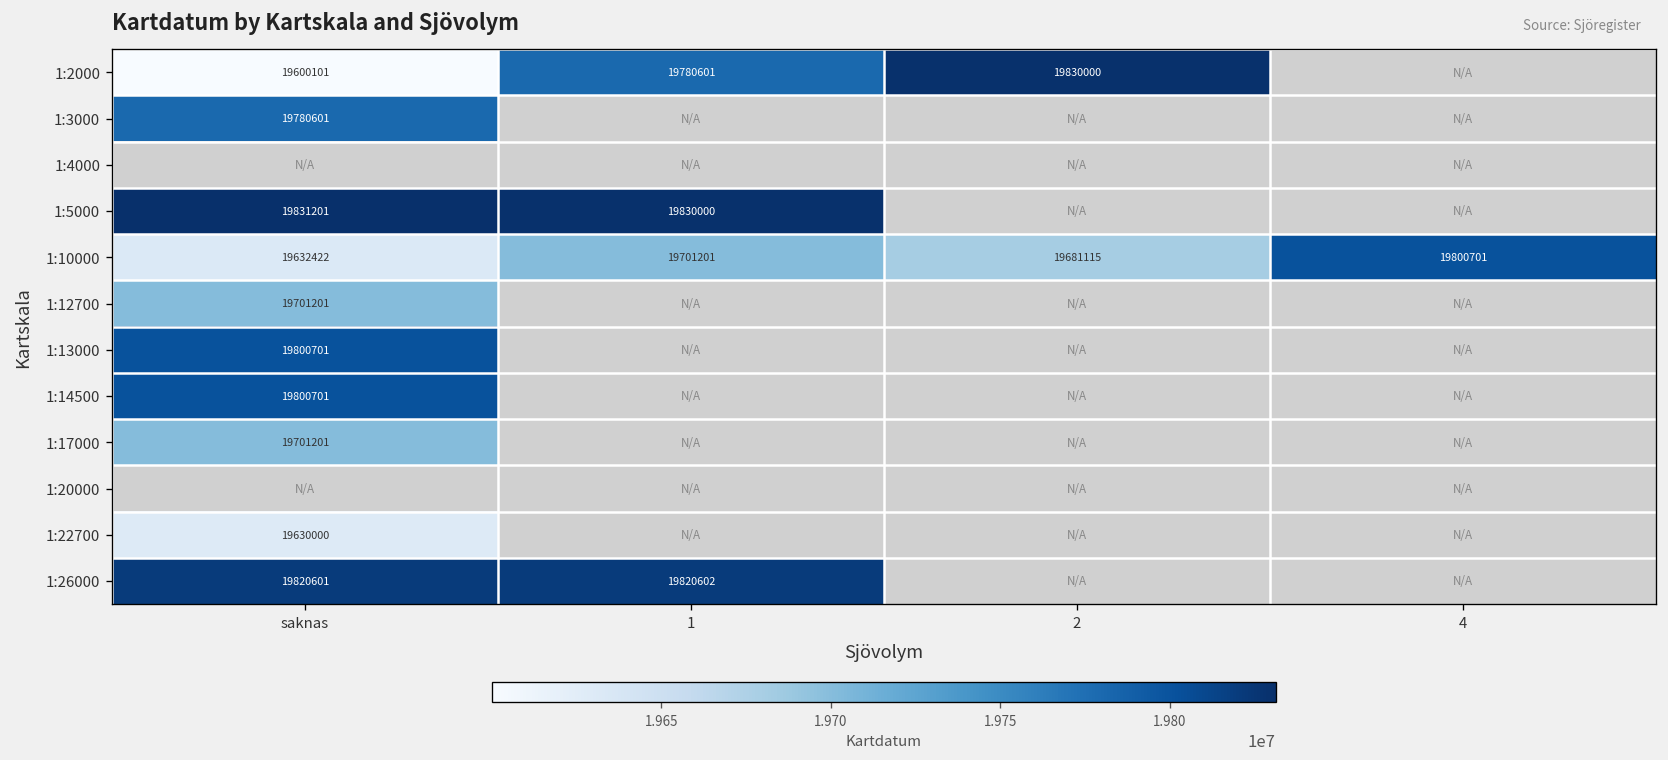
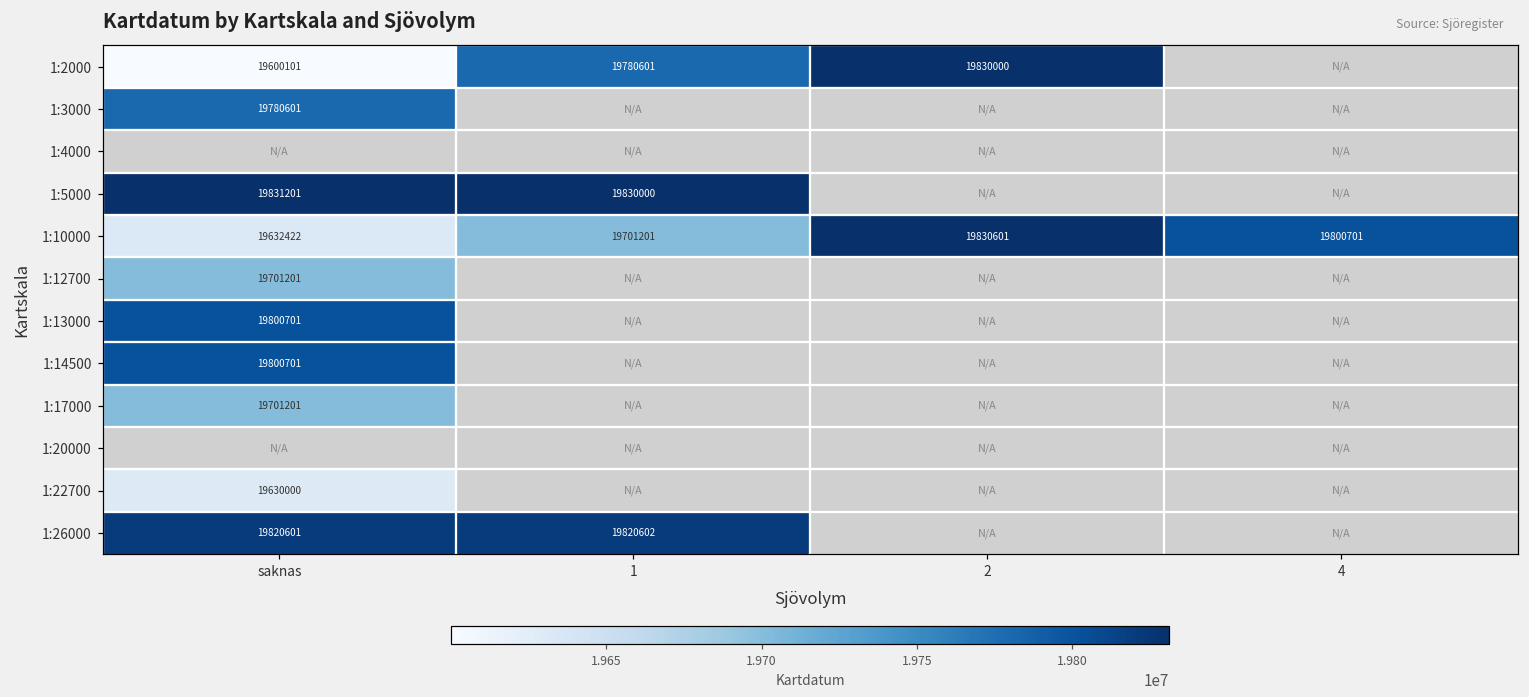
1:10000, 2: 19681115 -> 19830601
